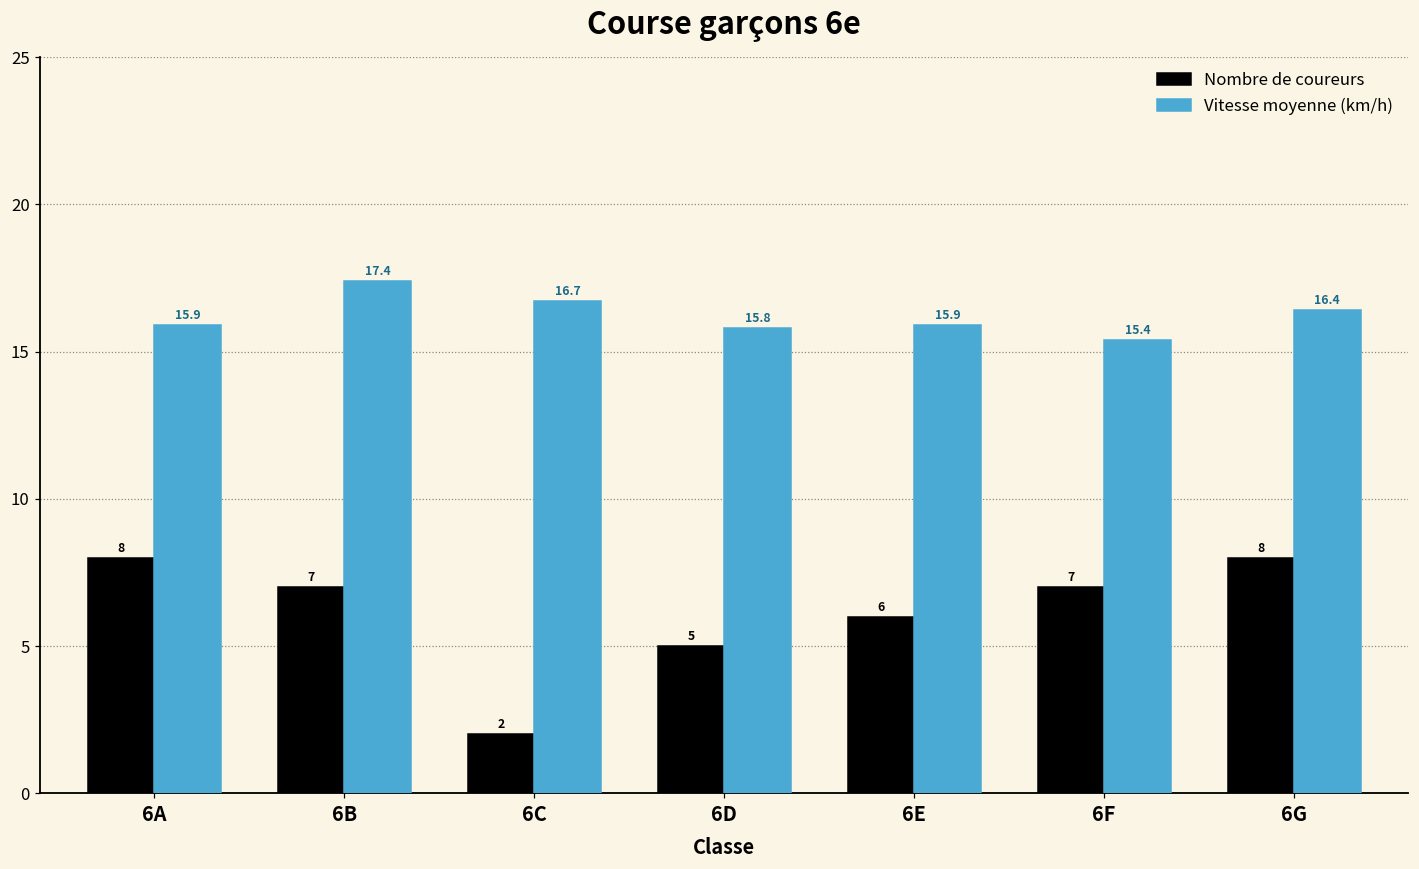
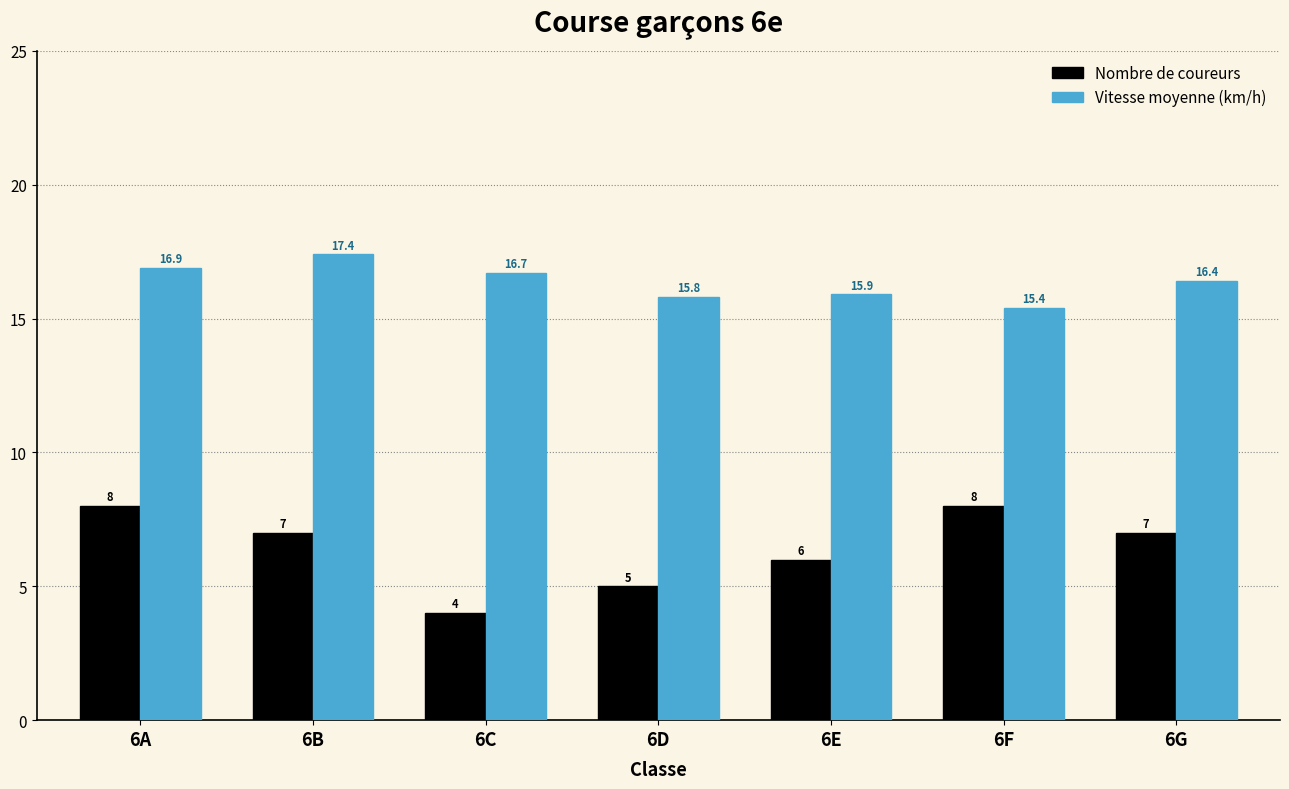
Vitesse moyenne (km/h), 6A: 15.9 -> 16.9
Nombre de coureurs, 6C: 2 -> 4
Nombre de coureurs, 6F: 7 -> 8
Nombre de coureurs, 6G: 8 -> 7
